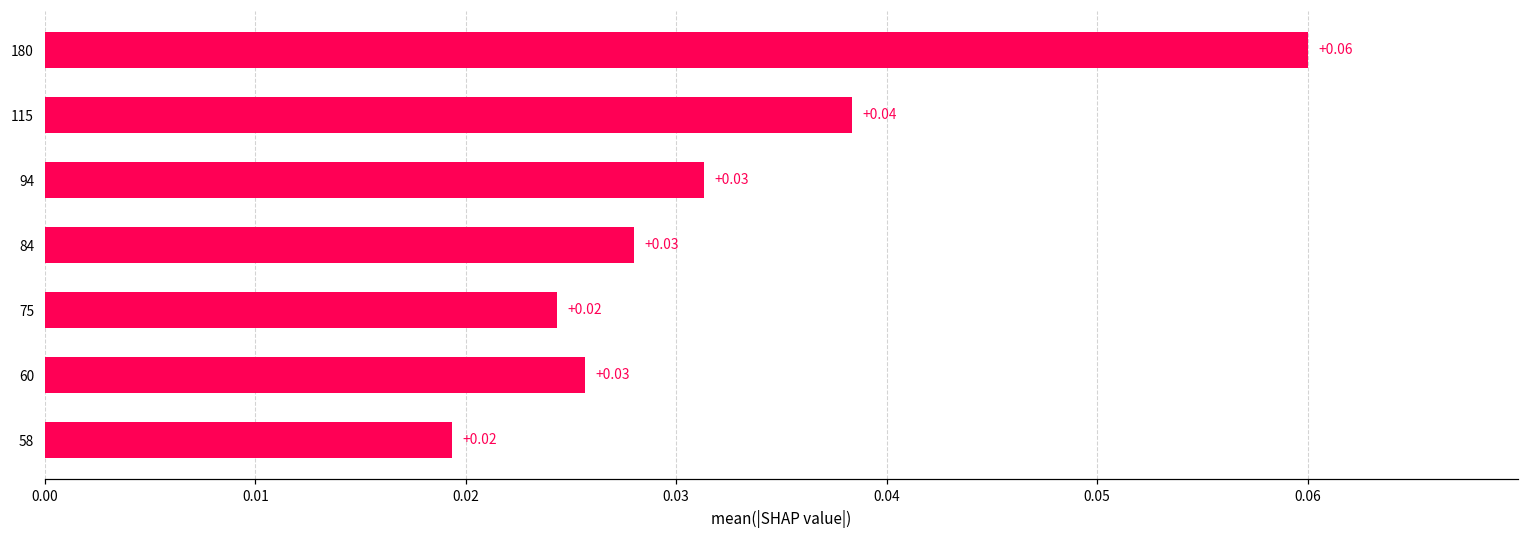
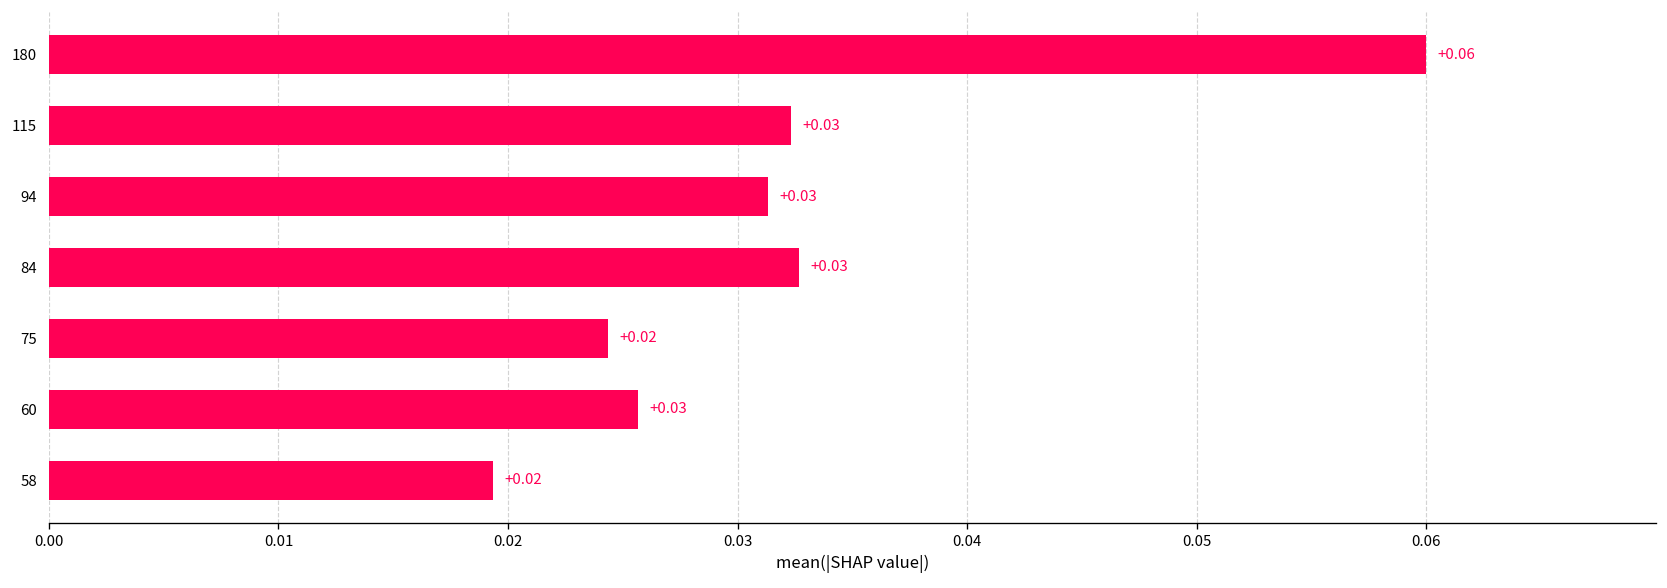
115: +0.04 -> +0.03
84: 0.0280 -> 0.0327
